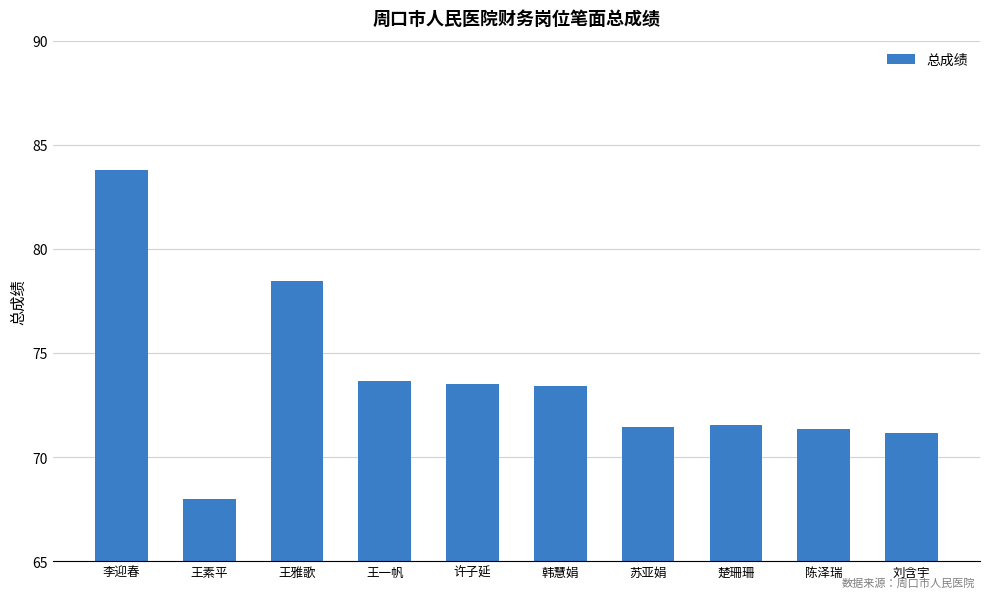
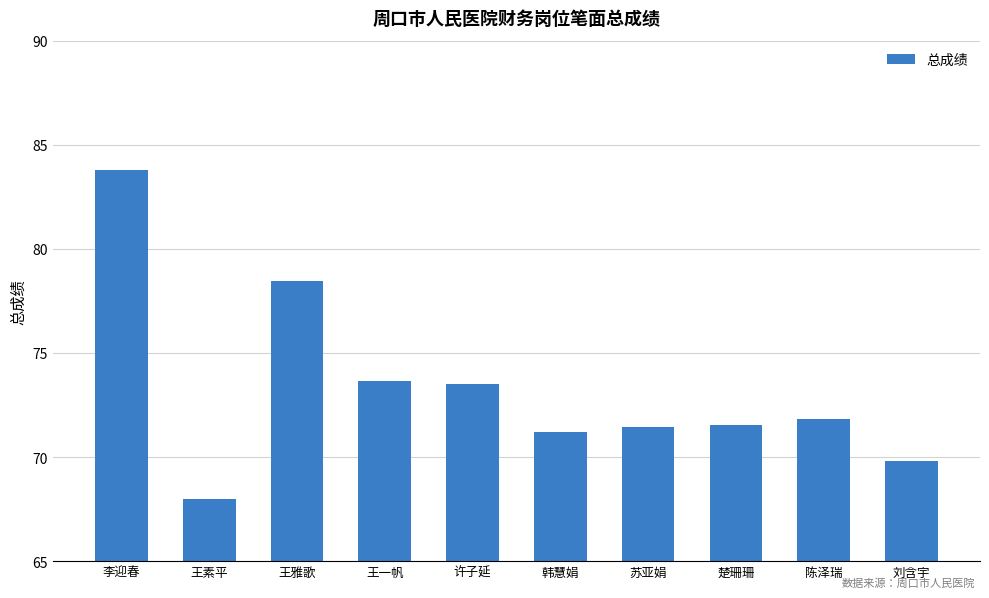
韩慧娟: 73.4 -> 71.2
陈泽瑞: 71.4 -> 71.8
刘含宇: 71.2 -> 69.8
